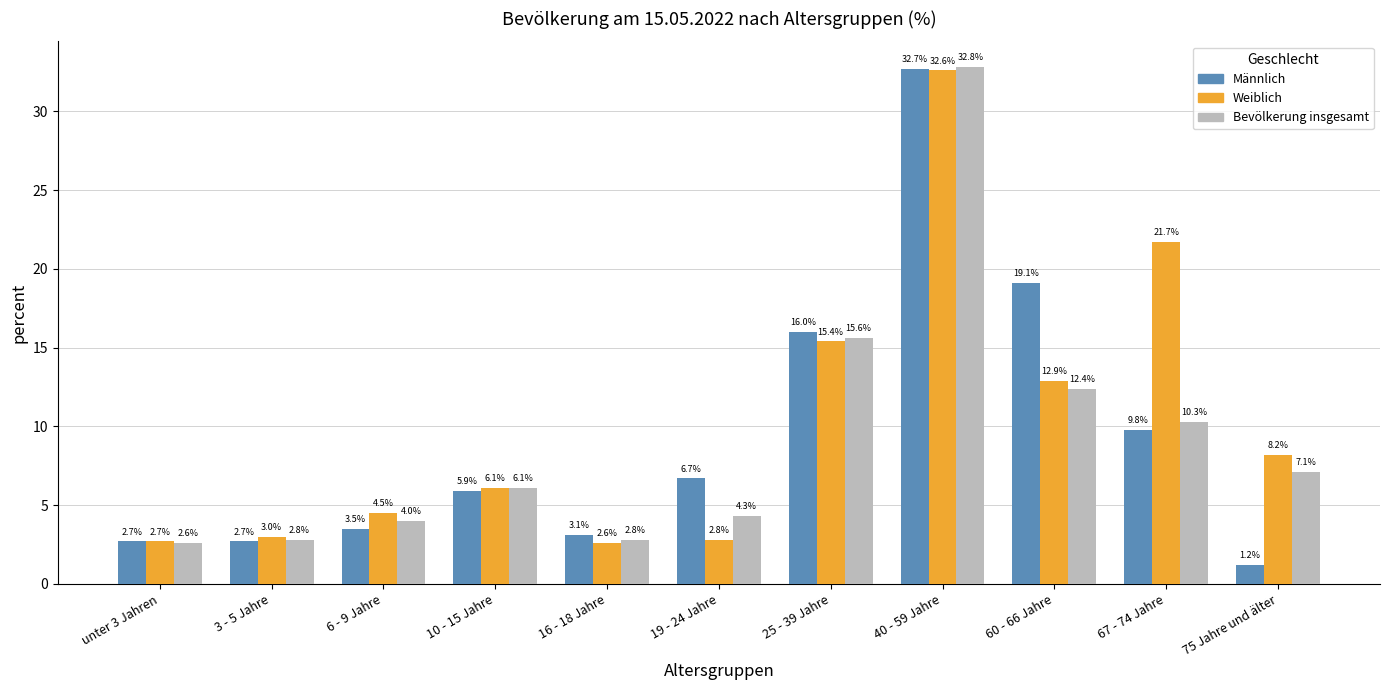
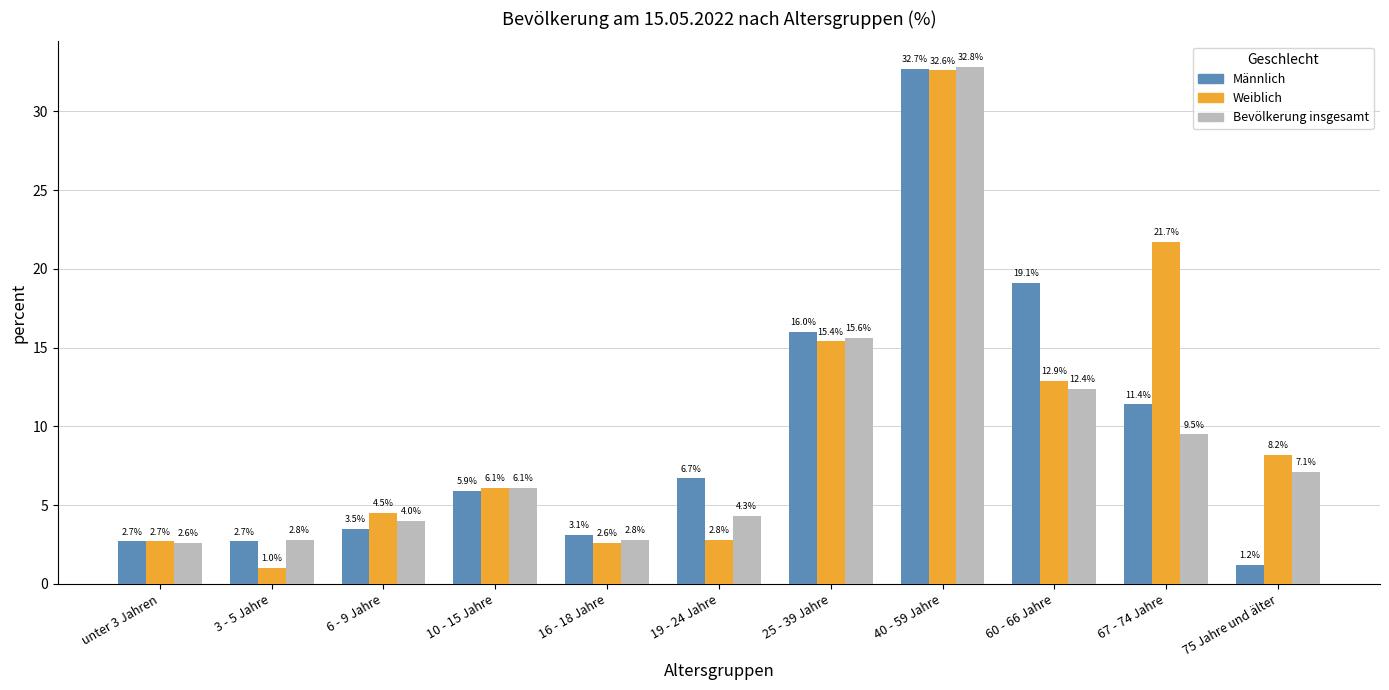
Weiblich, 3 - 5 Jahre: 3.0% -> 1.0%
Männlich, 67 - 74 Jahre: 9.8% -> 11.4%
Bevölkerung insgesamt, 67 - 74 Jahre: 10.3% -> 9.5%
